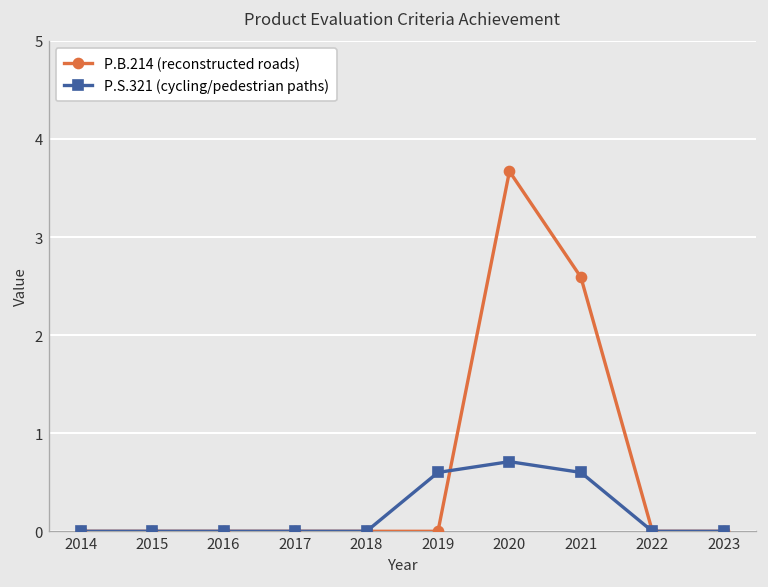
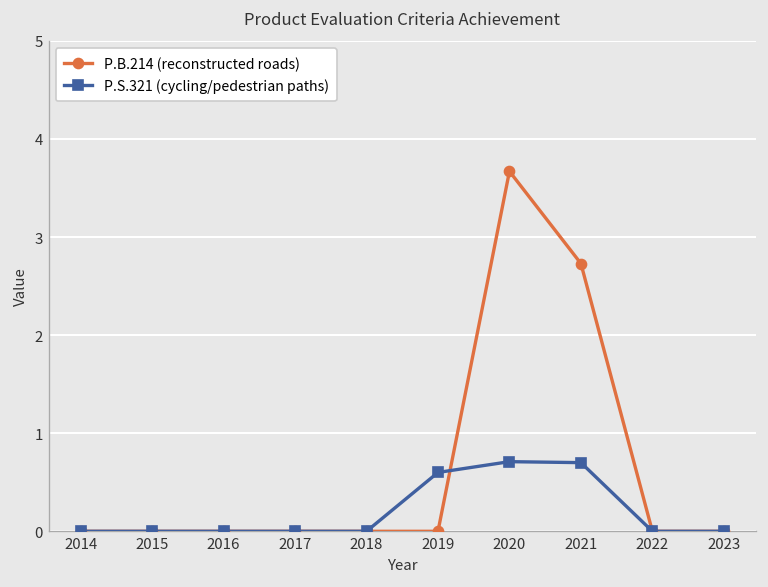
P.B.214 (reconstructed roads), 2021: 2.6 -> 2.7
P.S.321 (cycling/pedestrian paths), 2021: 0.6 -> 0.7
